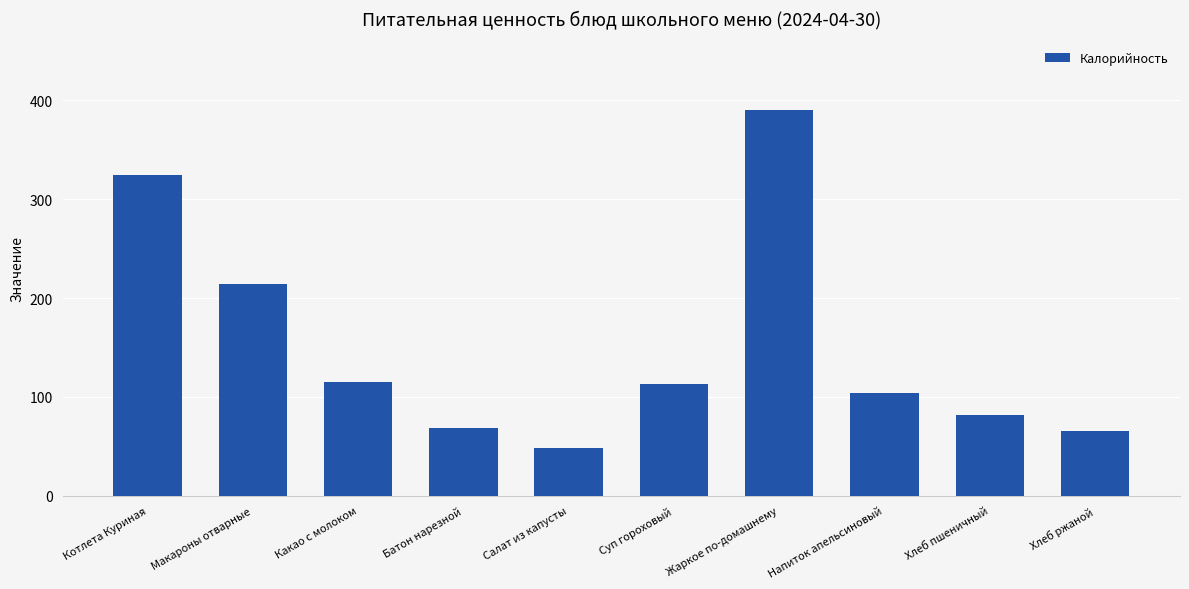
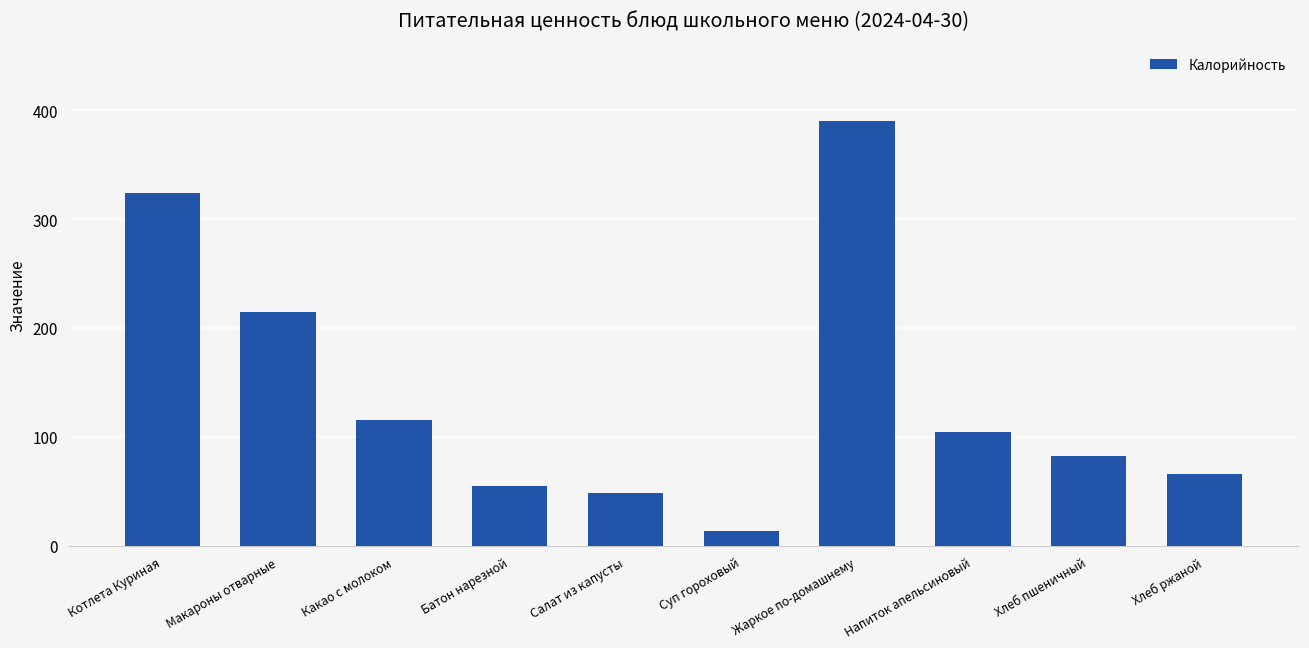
Батон нарезной: 70 -> 50
Суп гороховый: 110 -> 10
